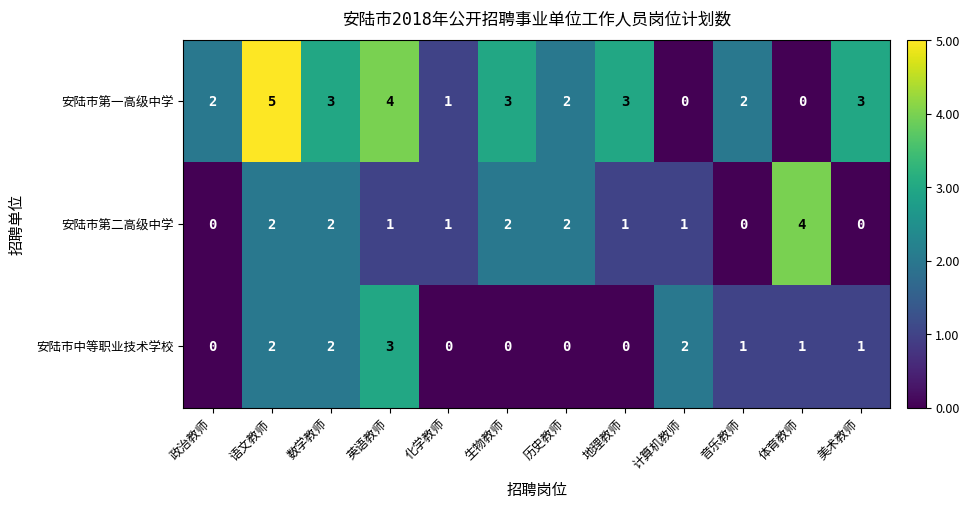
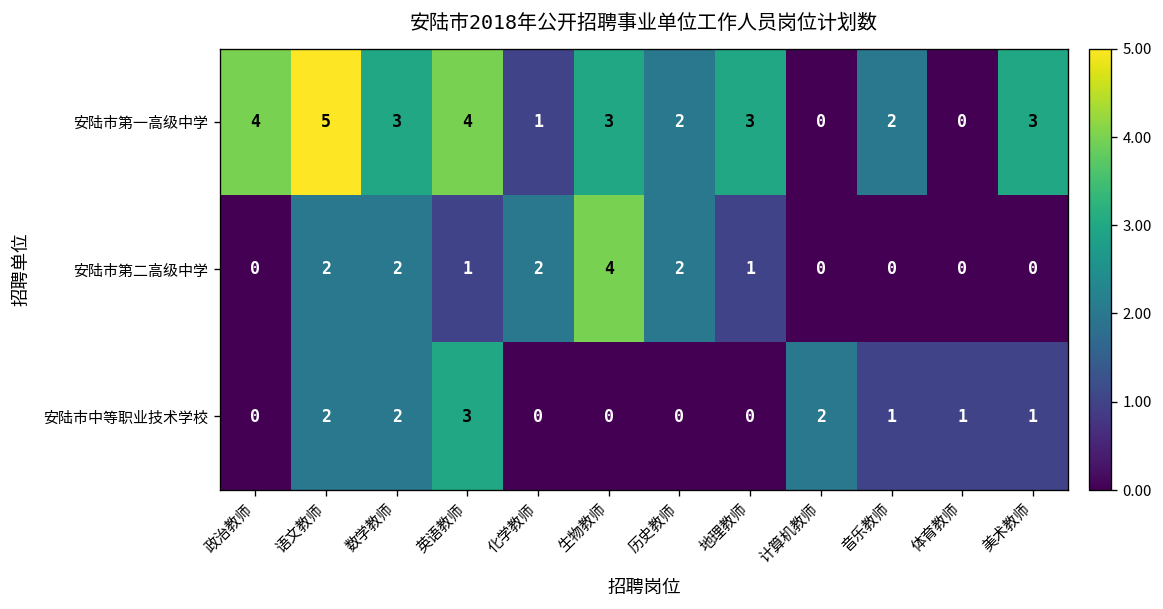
安陆市第一高级中学, 政治教师: 2 -> 4
安陆市第二高级中学, 化学教师: 1 -> 2
安陆市第二高级中学, 生物教师: 2 -> 4
安陆市第二高级中学, 计算机教师: 1 -> 0
安陆市第二高级中学, 体育教师: 4 -> 0
